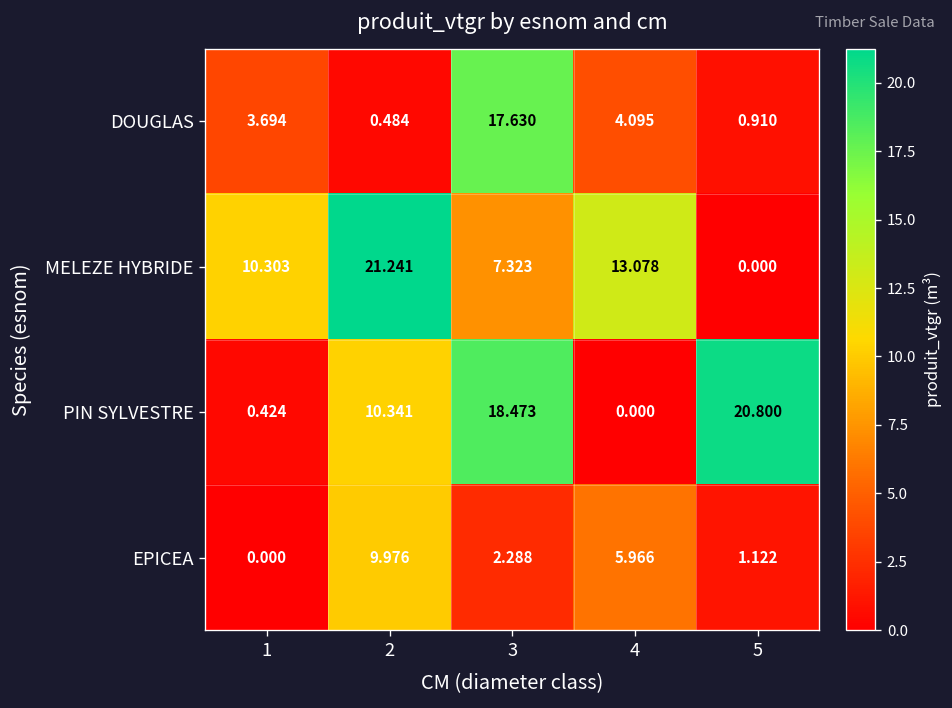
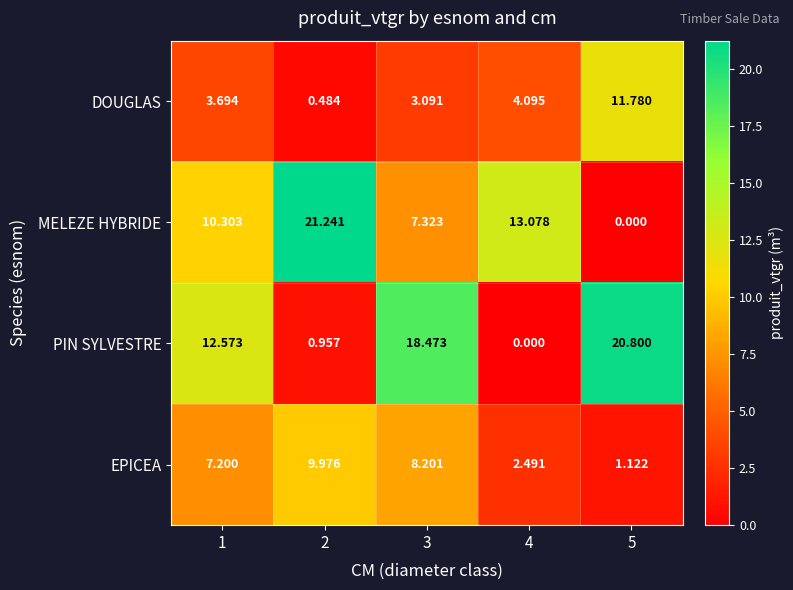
DOUGLAS, 3: 17.630 -> 3.091
DOUGLAS, 5: 0.910 -> 11.780
PIN SYLVESTRE, 1: 0.424 -> 12.573
PIN SYLVESTRE, 2: 10.341 -> 0.957
EPICEA, 1: 0.000 -> 7.200
EPICEA, 3: 2.288 -> 8.201
EPICEA, 4: 5.966 -> 2.491
